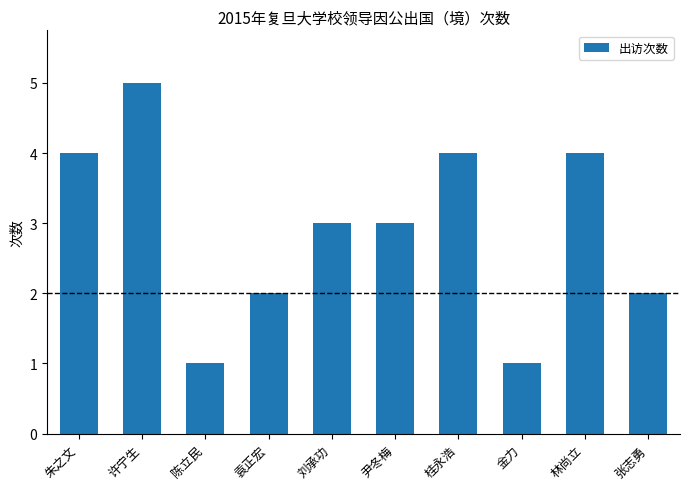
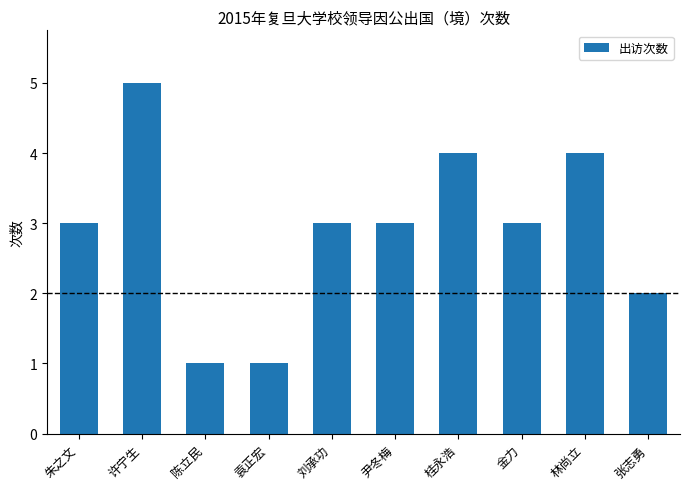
朱之文: 4 -> 3
袁正宏: 2 -> 1
金力: 1 -> 3
